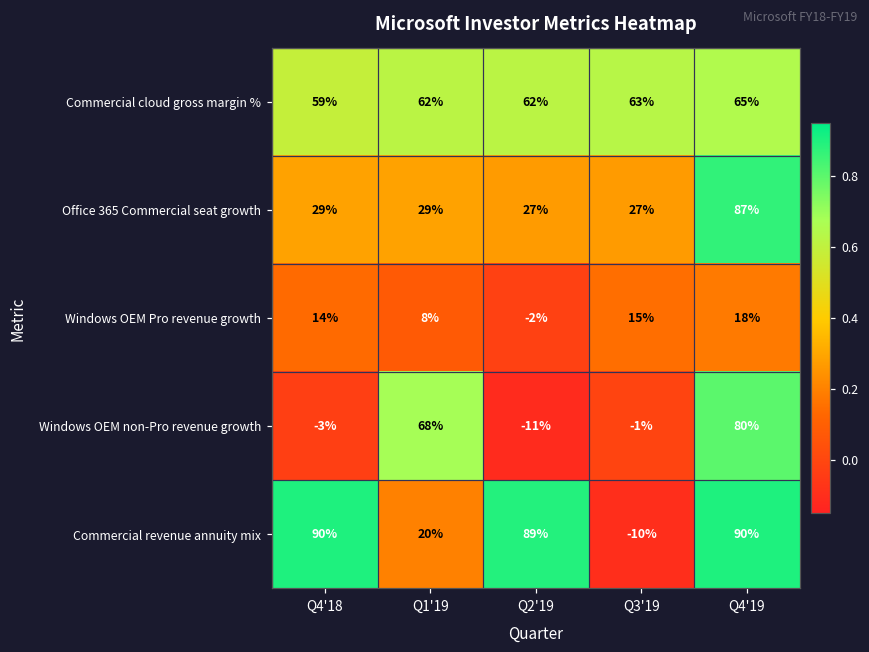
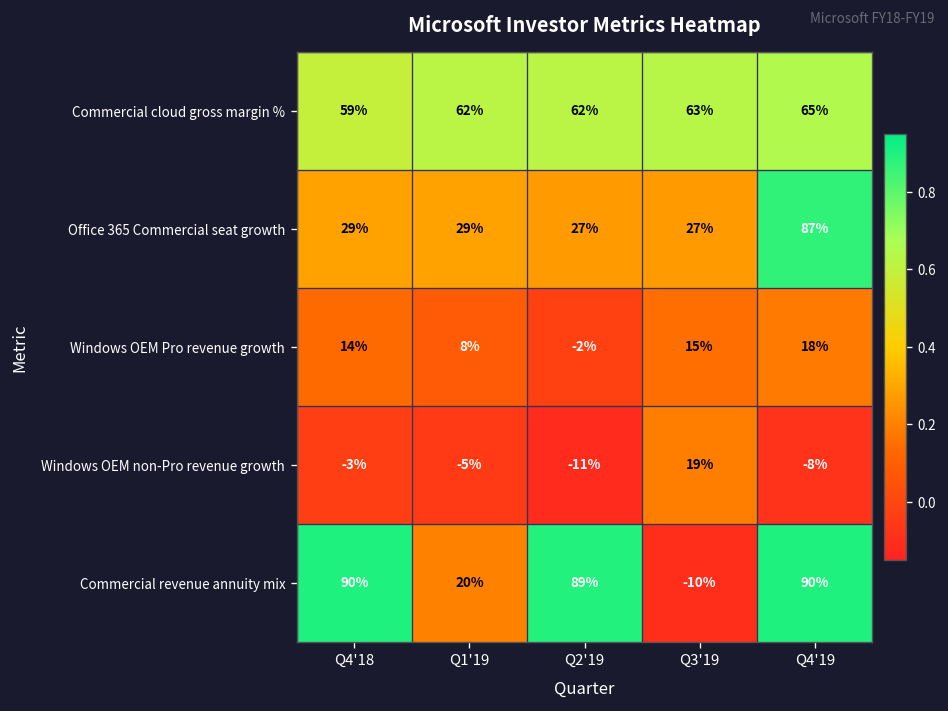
Windows OEM non-Pro revenue growth, Q1'19: 68% -> -5%
Windows OEM non-Pro revenue growth, Q3'19: -1% -> 19%
Windows OEM non-Pro revenue growth, Q4'19: 80% -> -8%
